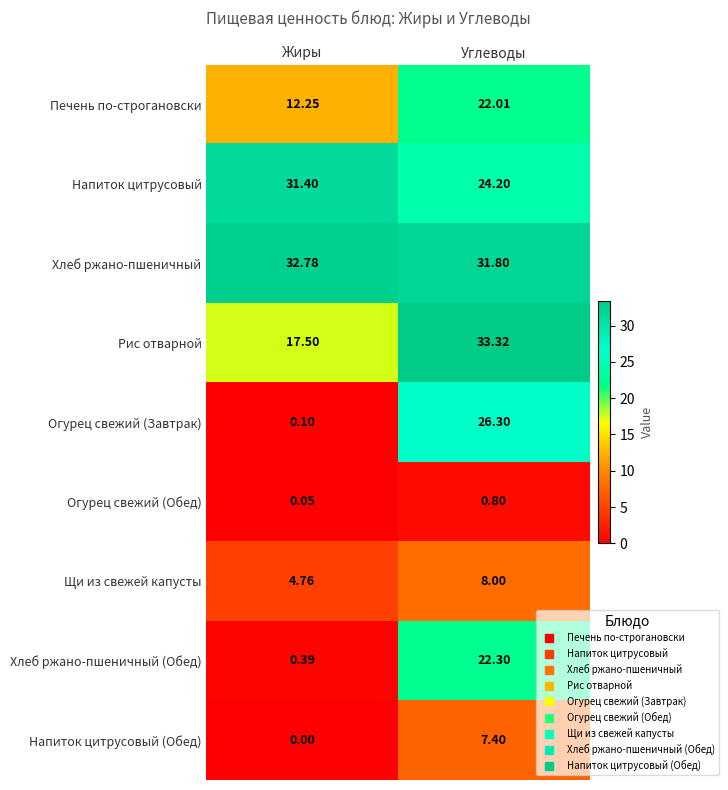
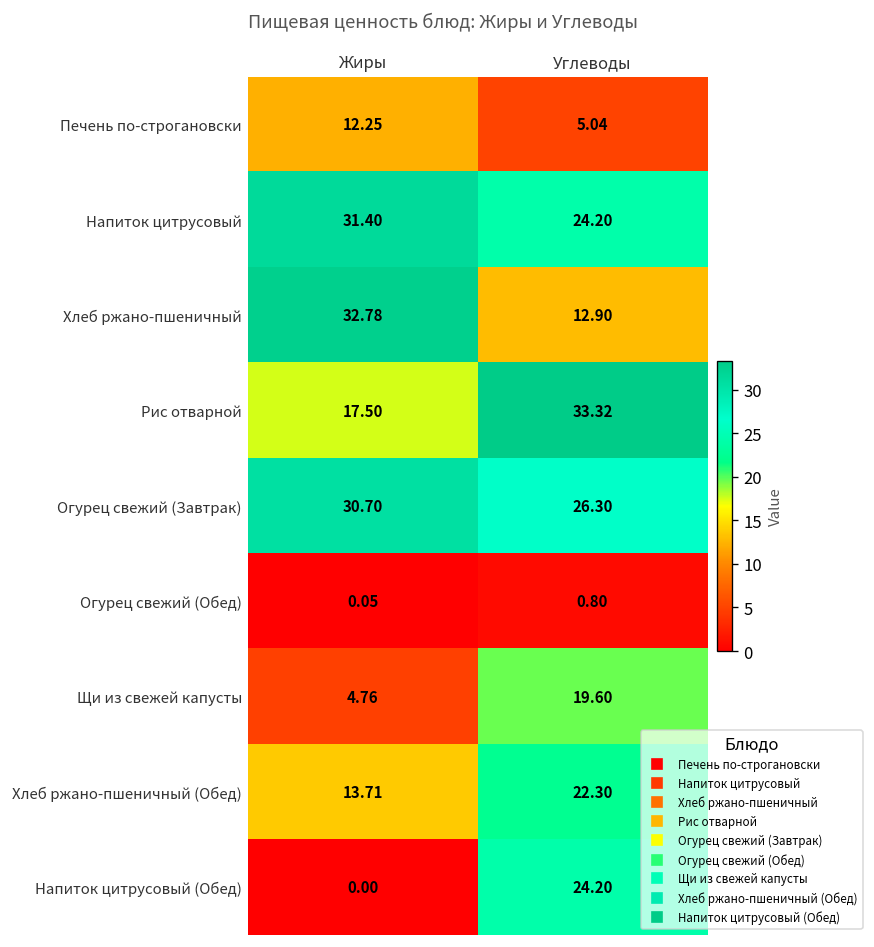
Печень по-строгановски, Углеводы: 22.01 -> 5.04
Хлеб ржано-пшеничный, Углеводы: 31.80 -> 12.90
Огурец свежий (Завтрак), Жиры: 0.10 -> 30.70
Щи из свежей капусты, Углеводы: 8.00 -> 19.60
Хлеб ржано-пшеничный (Обед), Жиры: 0.39 -> 13.71
Напиток цитрусовый (Обед), Углеводы: 7.40 -> 24.20
